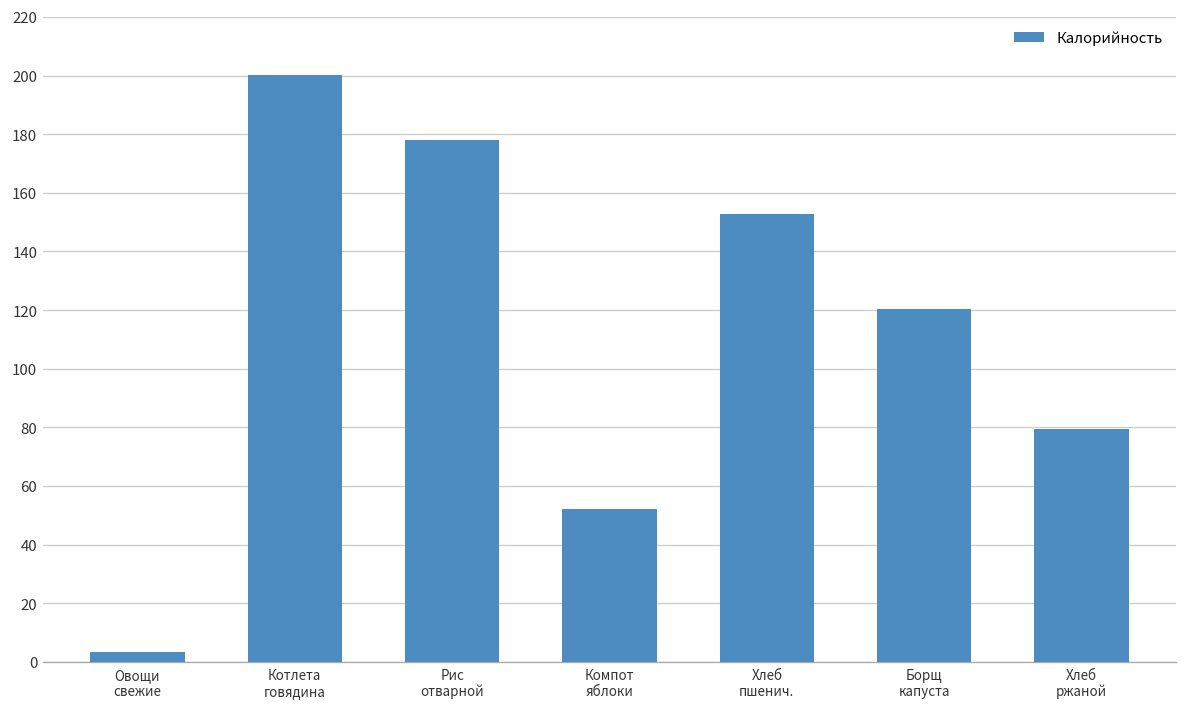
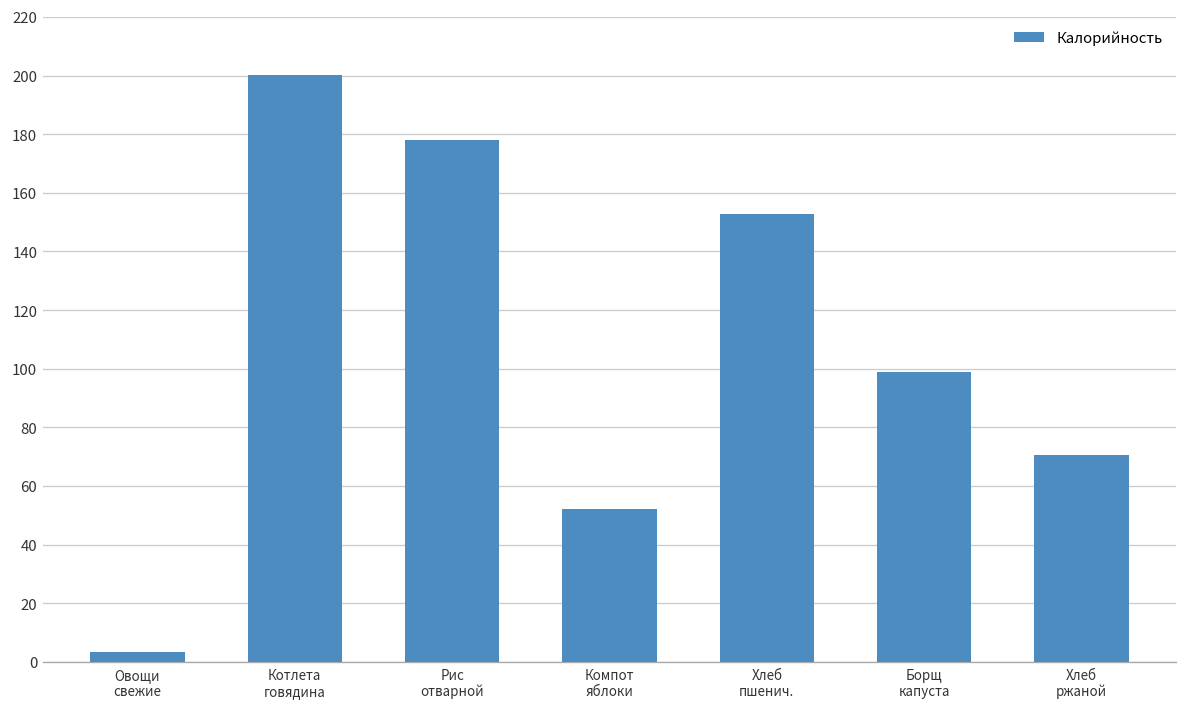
Борщ капуста: 120 -> 99
Хлеб ржаной: 79 -> 71
